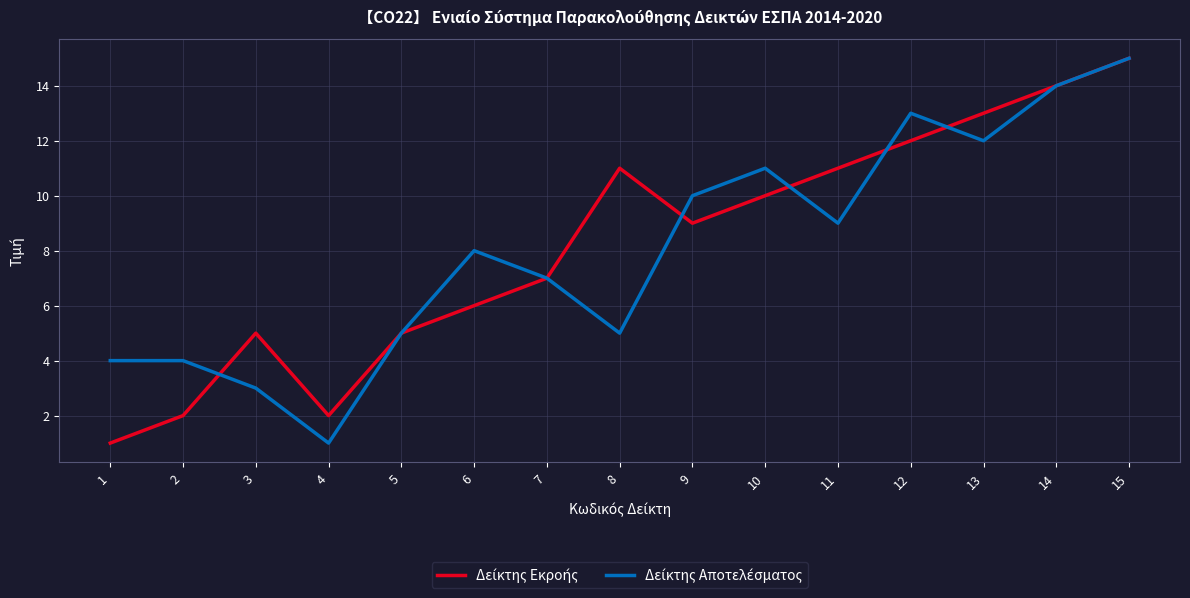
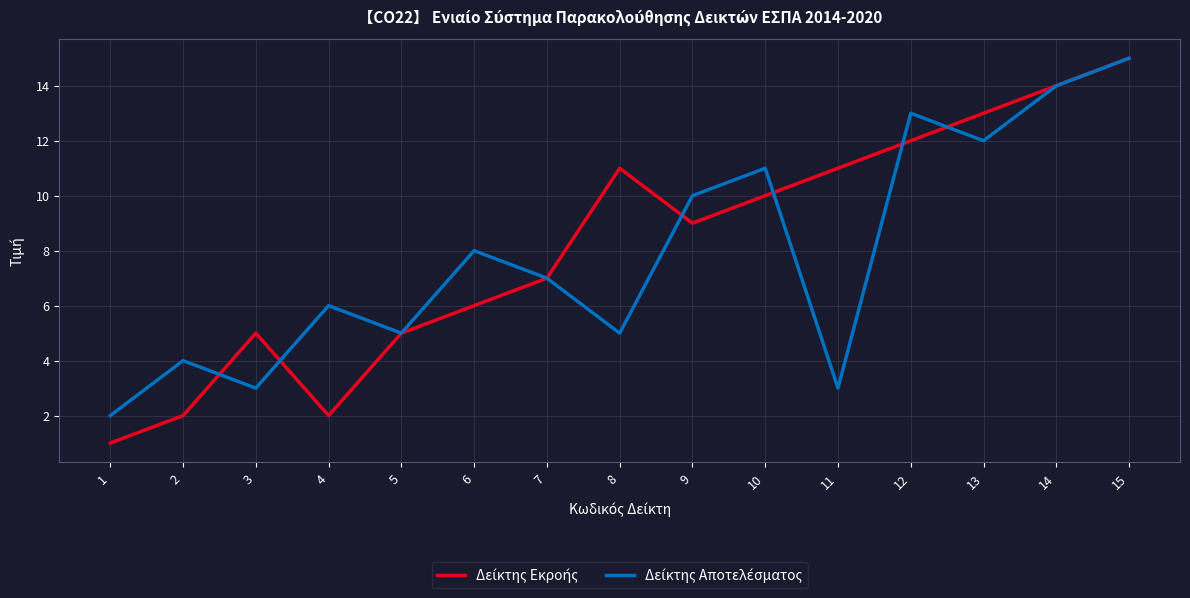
Δείκτης Αποτελέσματος, 1: 4 -> 2
Δείκτης Αποτελέσματος, 4: 1 -> 6
Δείκτης Αποτελέσματος, 11: 9 -> 3
